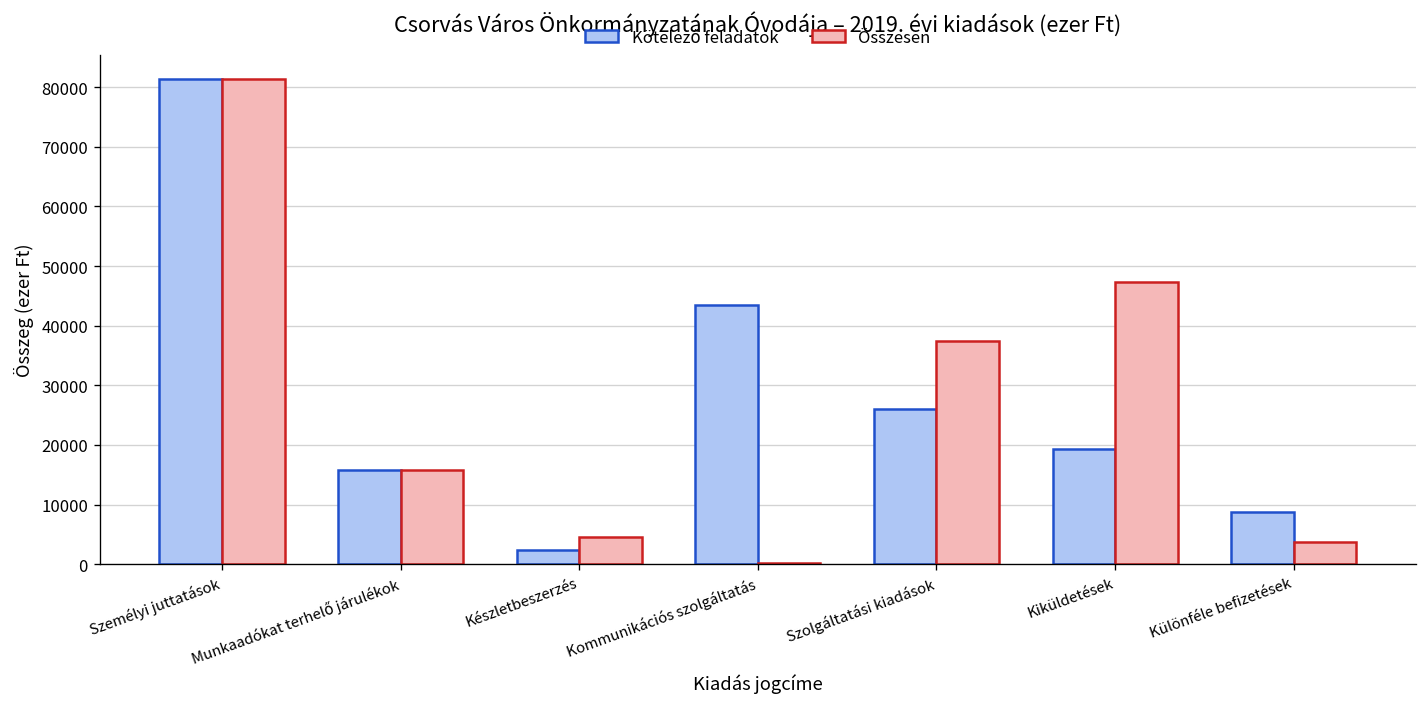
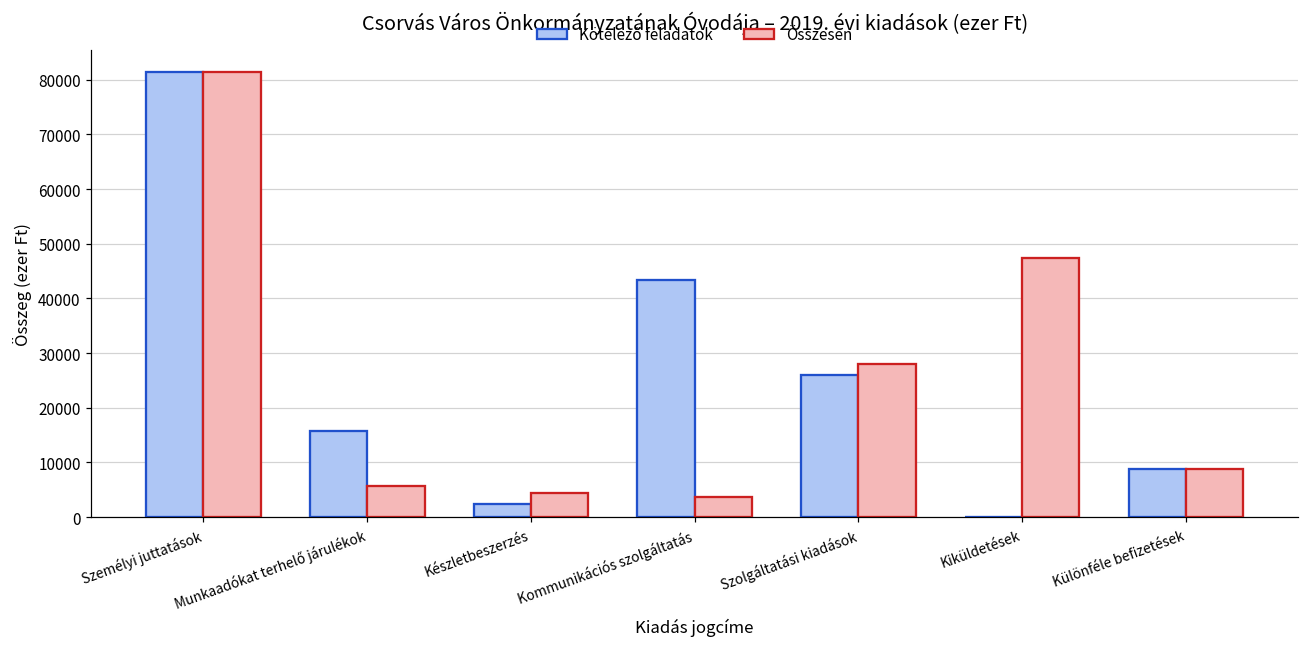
Összesen, Munkaadókat terhelő járulékok: 16000 -> 6000
Összesen, Kommunikációs szolgáltatás: 0 -> 4000
Összesen, Szolgáltatási kiadások: 37000 -> 28000
Kötelező feladatok, Kiküldetések: 19000 -> 0
Összesen, Különféle befizetések: 4000 -> 9000
